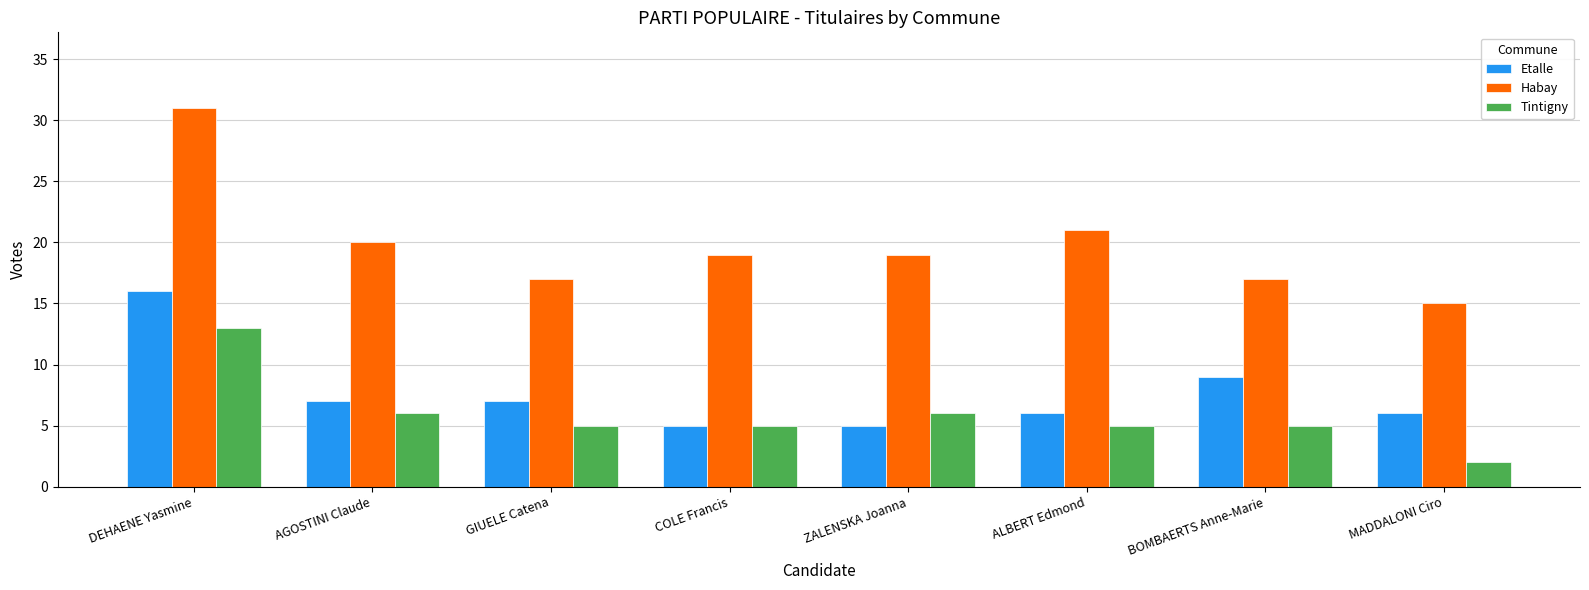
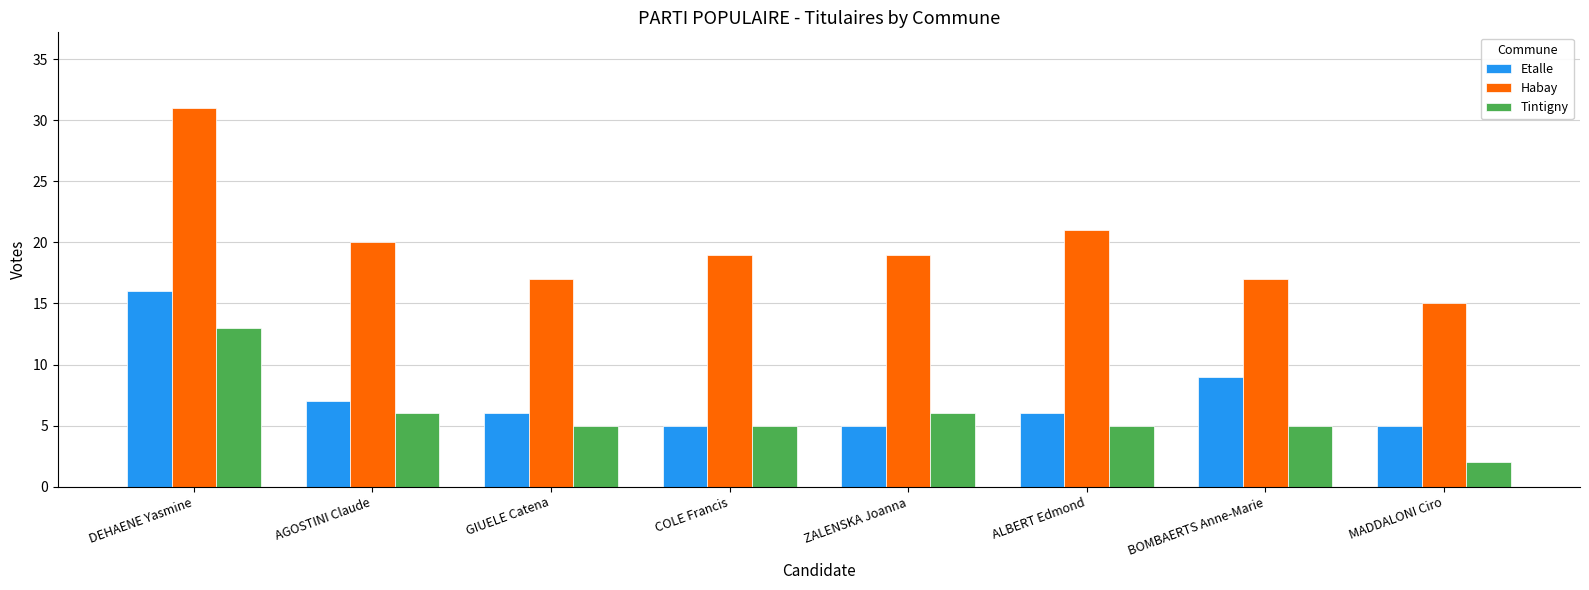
Etalle, GIUELE Catena: 7 -> 6
Etalle, MADDALONI Ciro: 6 -> 5
